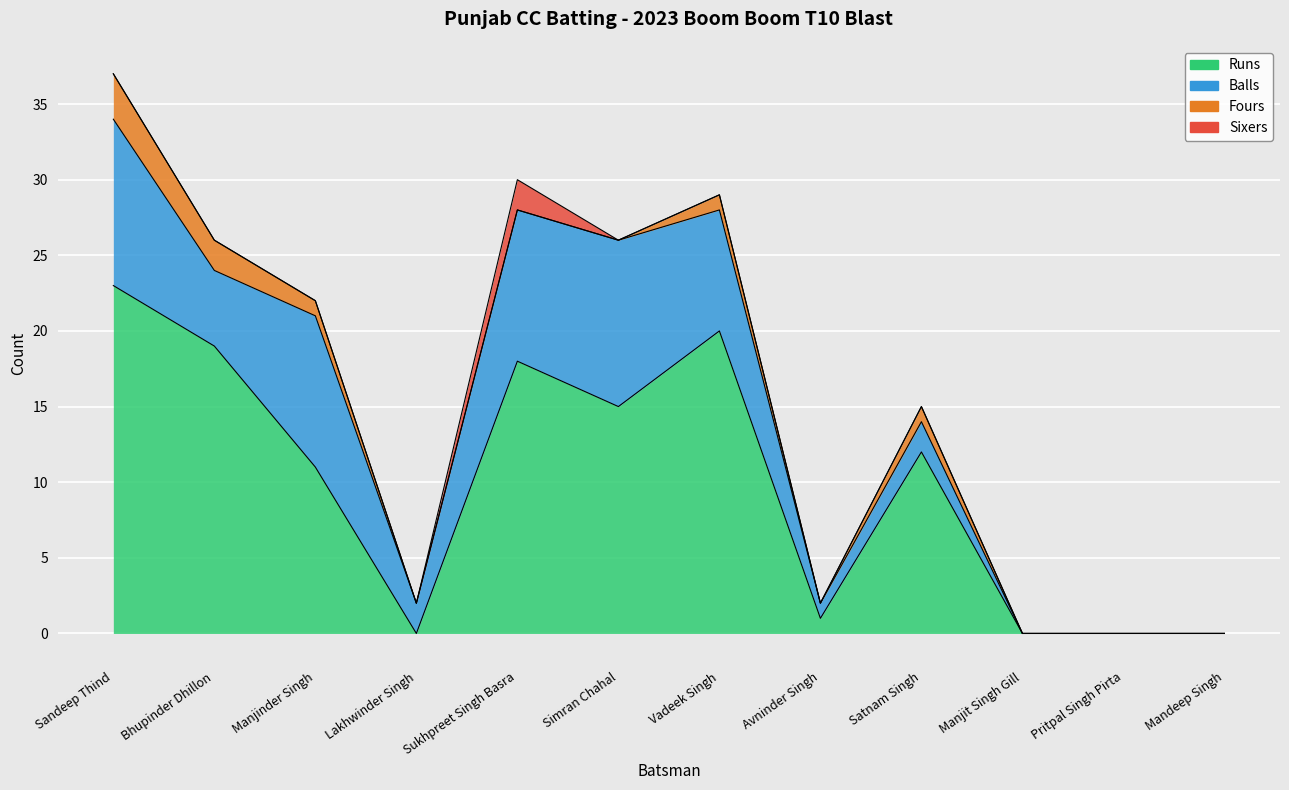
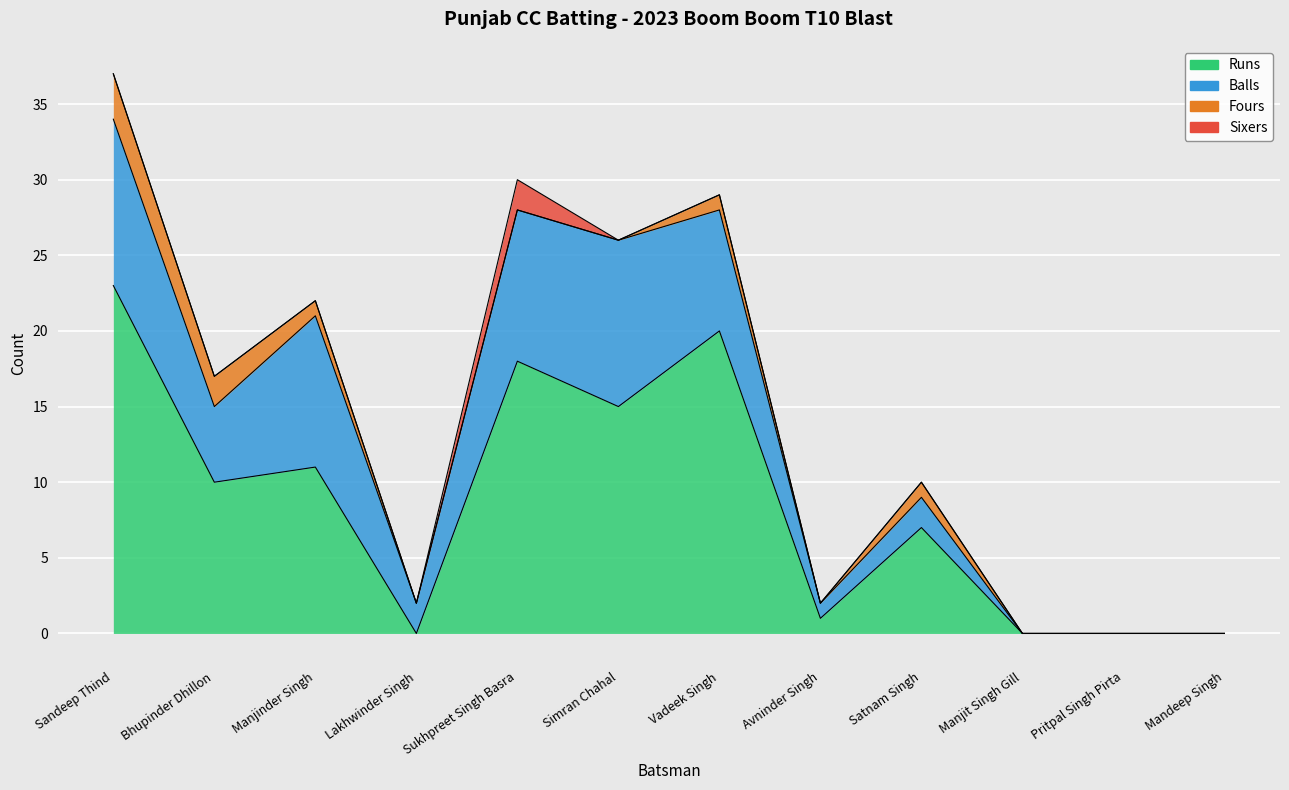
Runs, Bhupinder Dhillon: 19 -> 10
Runs, Satnam Singh: 12 -> 7
